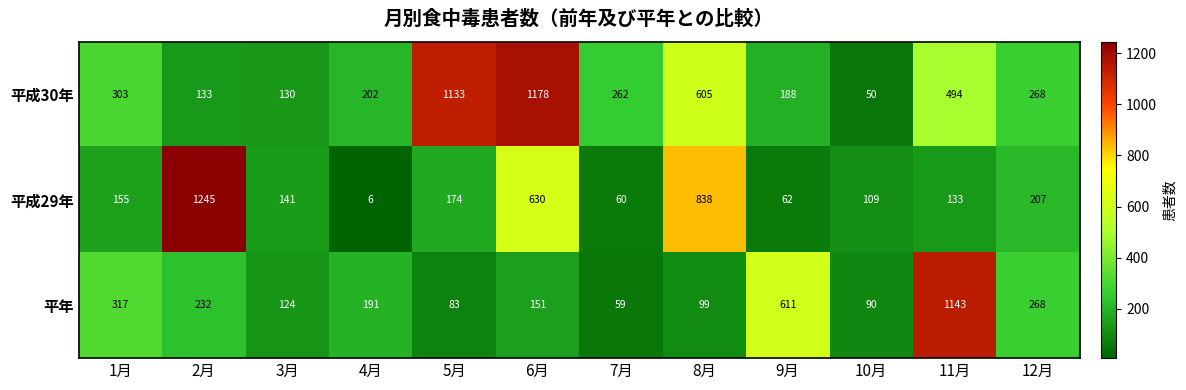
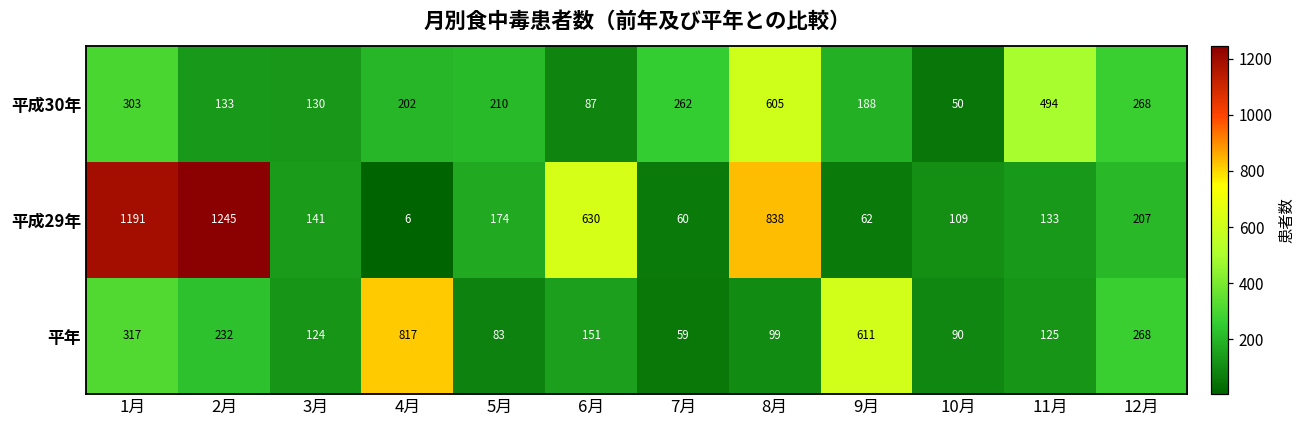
平成30年, 5月: 1133 -> 210
平成30年, 6月: 1178 -> 87
平成29年, 1月: 155 -> 1191
平年, 4月: 191 -> 817
平年, 11月: 1143 -> 125
